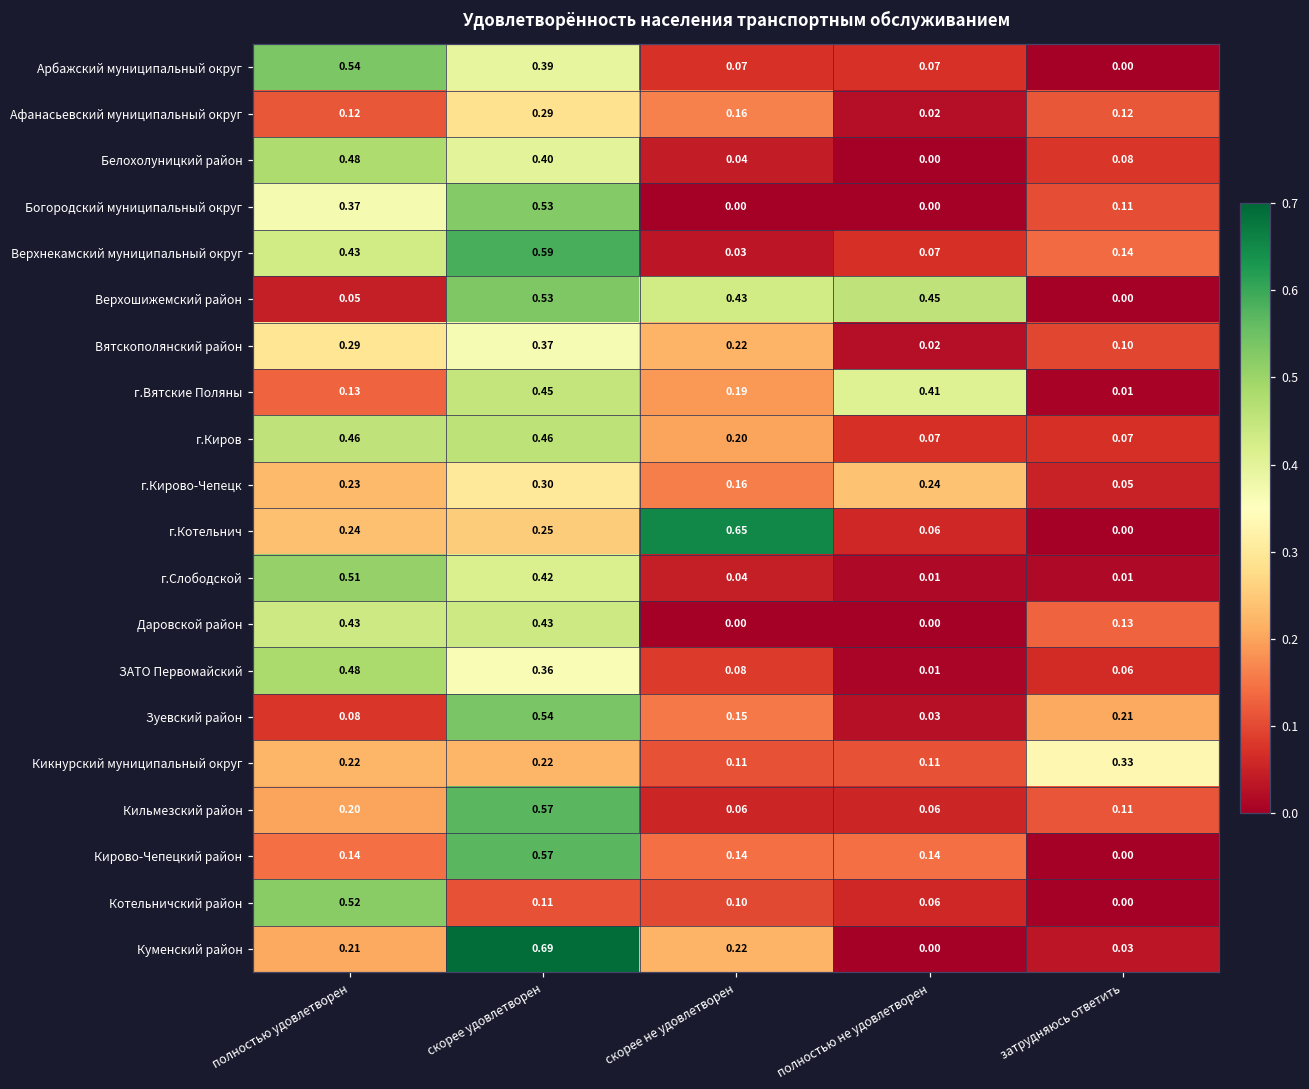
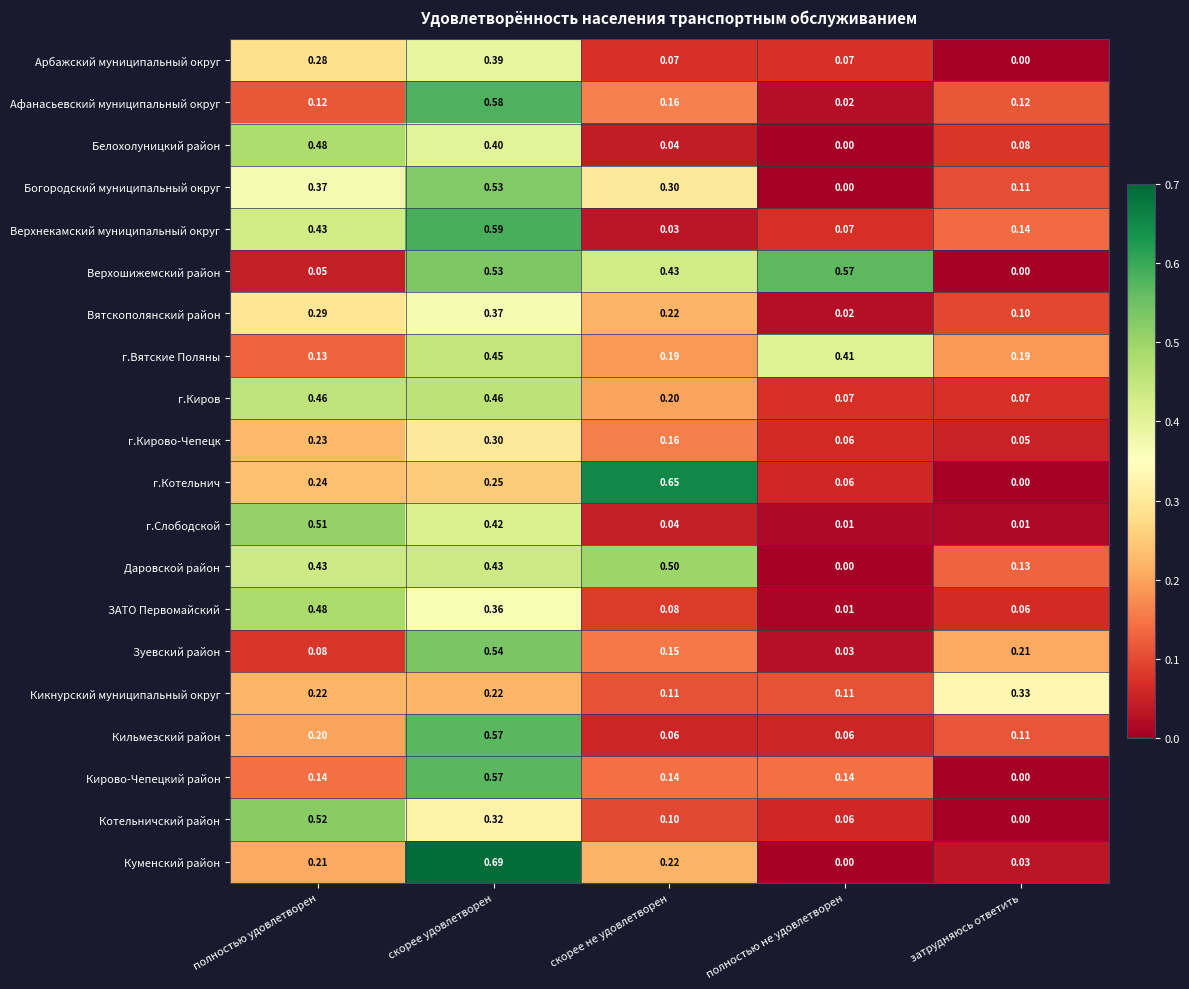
Арбажский муниципальный округ, полностью удовлетворен: 0.54 -> 0.28
Афанасьевский муниципальный округ, скорее удовлетворен: 0.29 -> 0.58
Богородский муниципальный округ, скорее не удовлетворен: 0.00 -> 0.30
Верхошижемский район, полностью не удовлетворен: 0.45 -> 0.57
г.Вятские Поляны, затрудняюсь ответить: 0.01 -> 0.19
г.Кирово-Чепецк, полностью не удовлетворен: 0.24 -> 0.06
Даровской район, скорее не удовлетворен: 0.00 -> 0.50
Котельничский район, скорее удовлетворен: 0.11 -> 0.32
